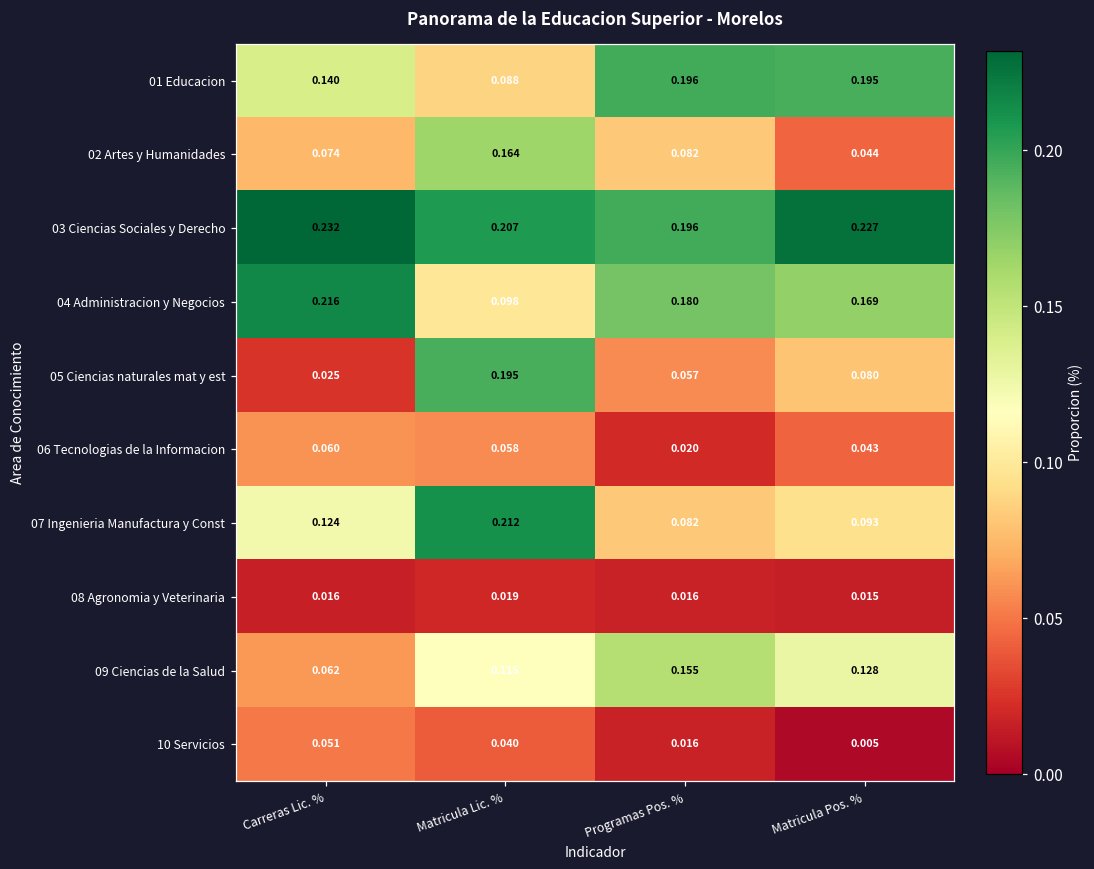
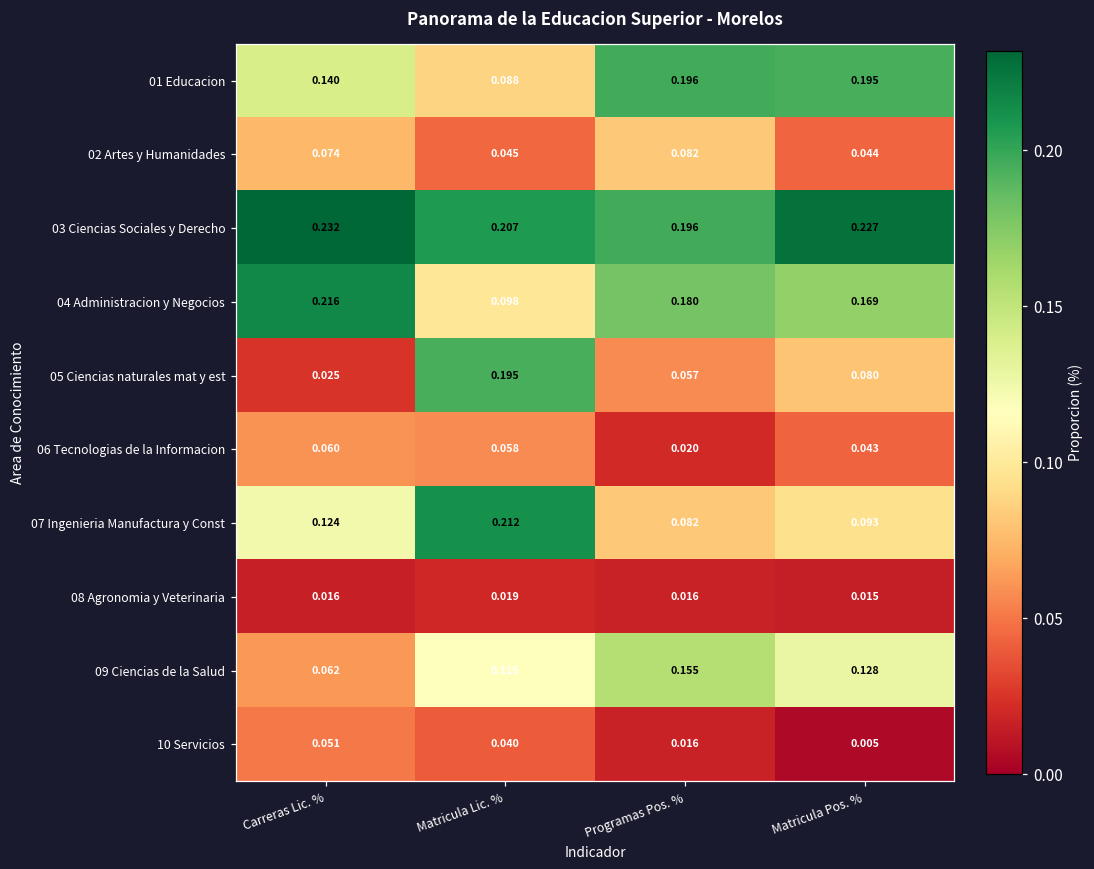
02 Artes y Humanidades, Matricula Lic. %: 0.164 -> 0.045
